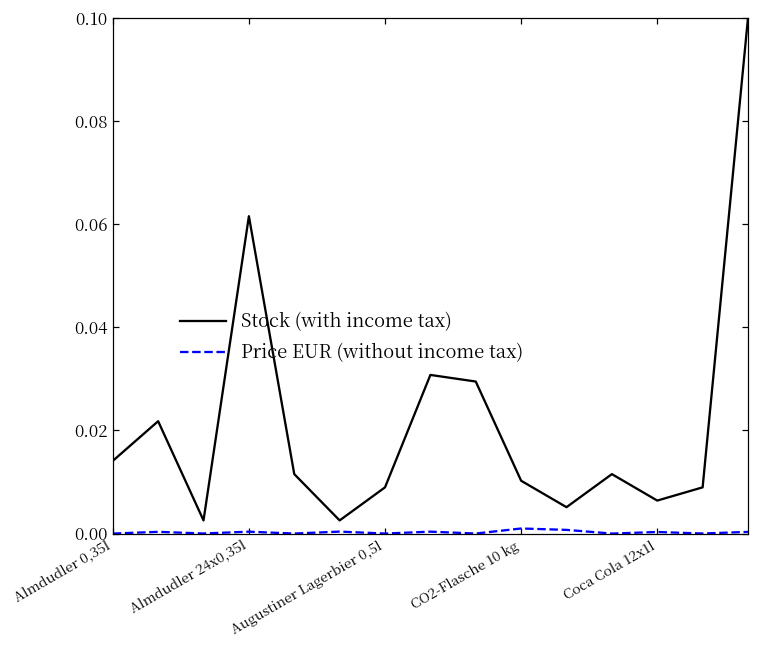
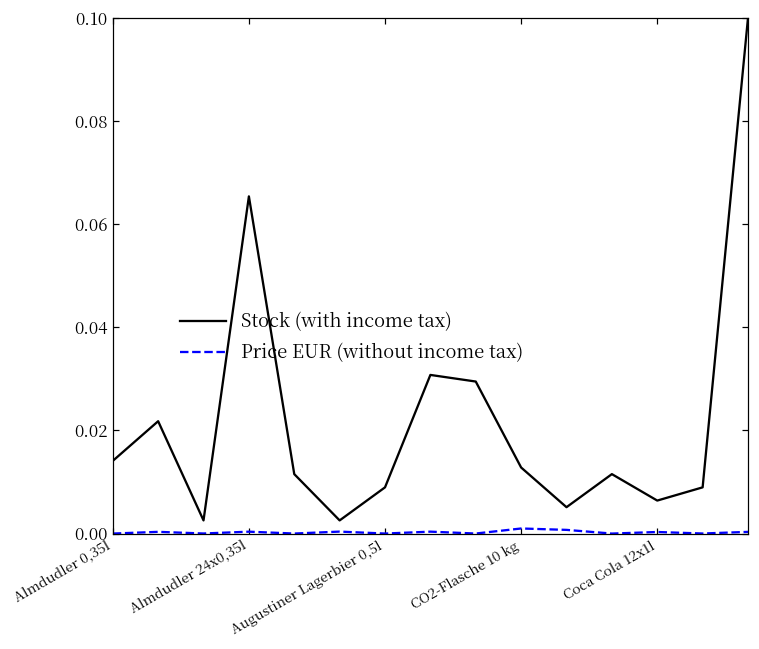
Stock (with income tax), Almdudler 24x0,35l: 0.062 -> 0.065
Stock (with income tax), CO2-Flasche 10 kg: 0.010 -> 0.013
